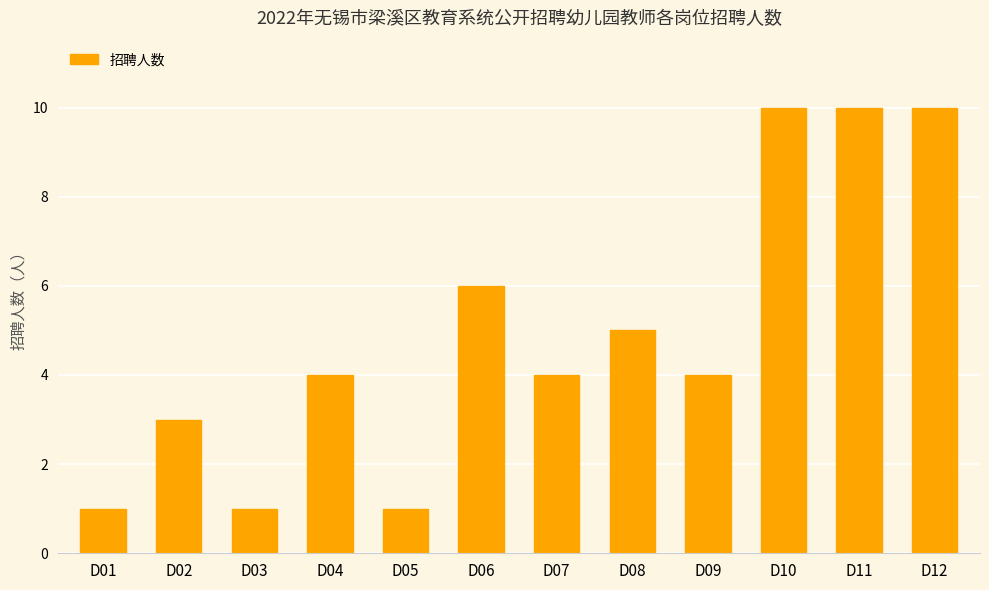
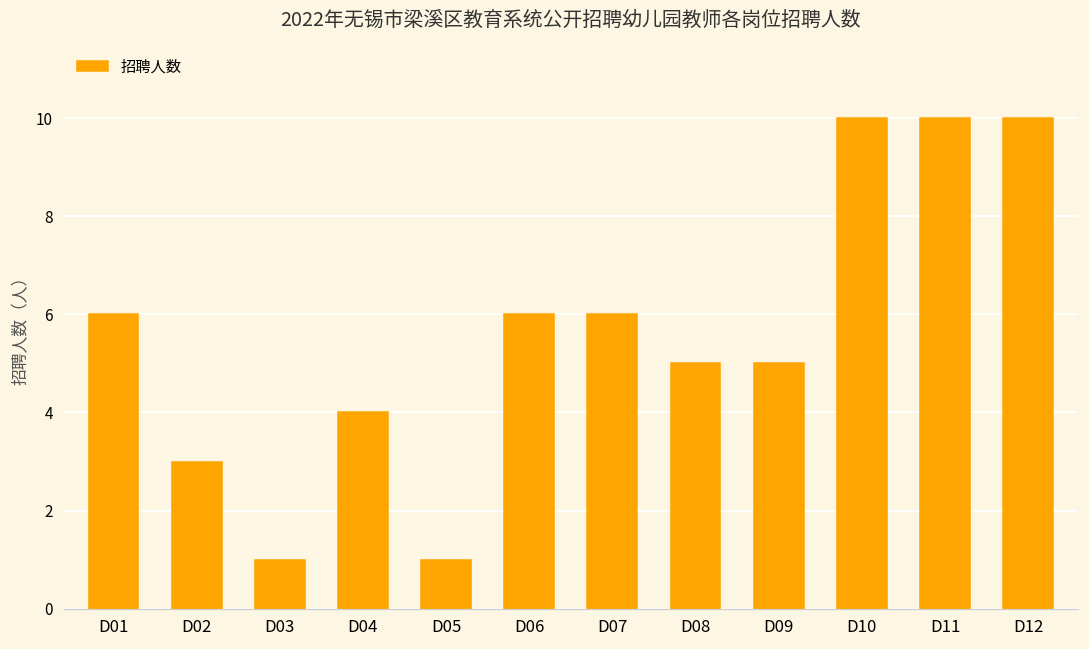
D01: 1 -> 6
D07: 4 -> 6
D09: 4 -> 5
